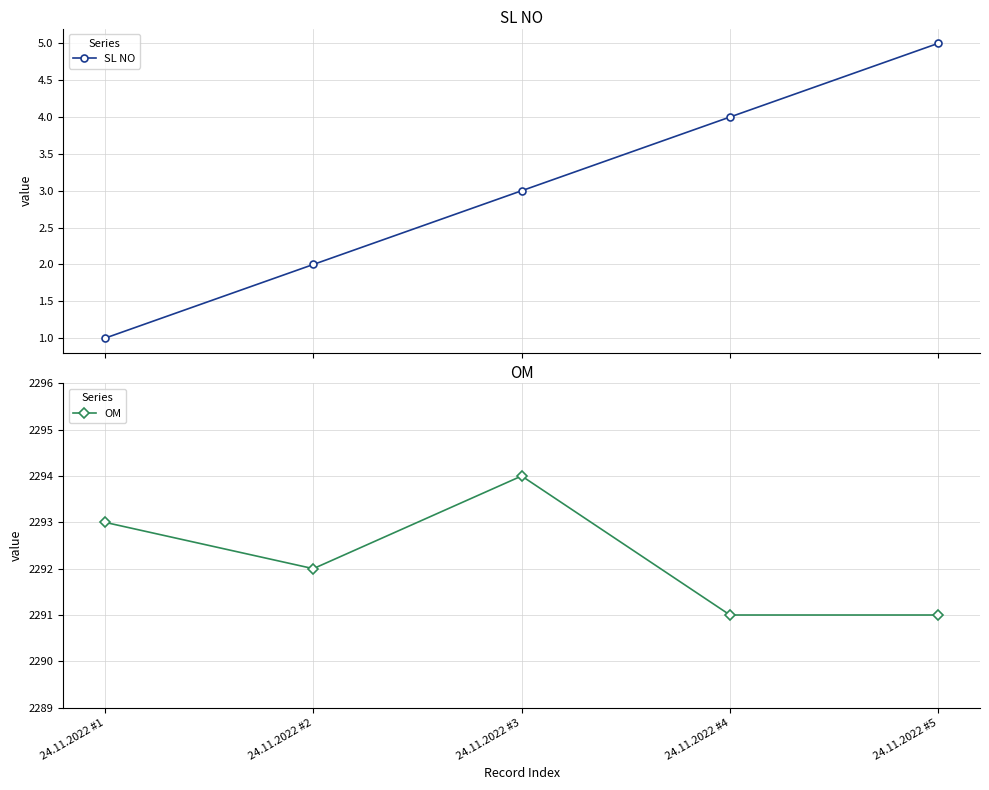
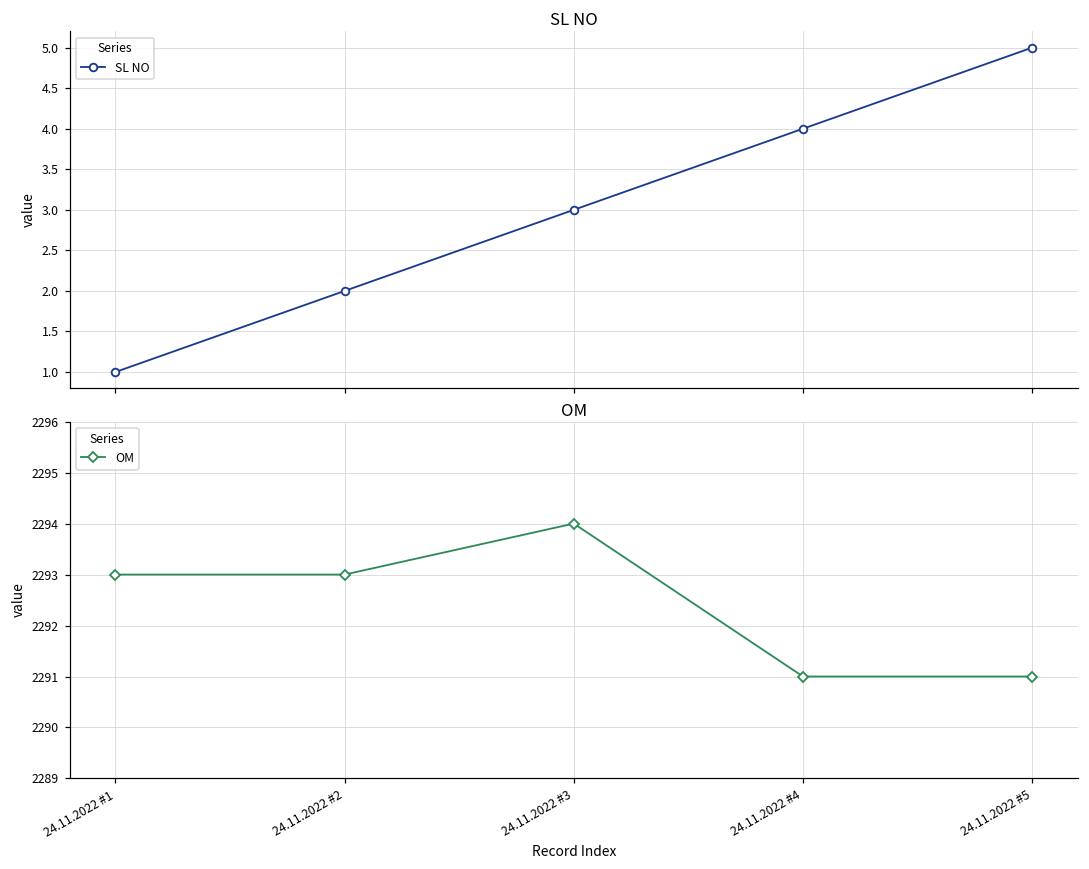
OM, 24.11.2022 #2: 2292 -> 2293
